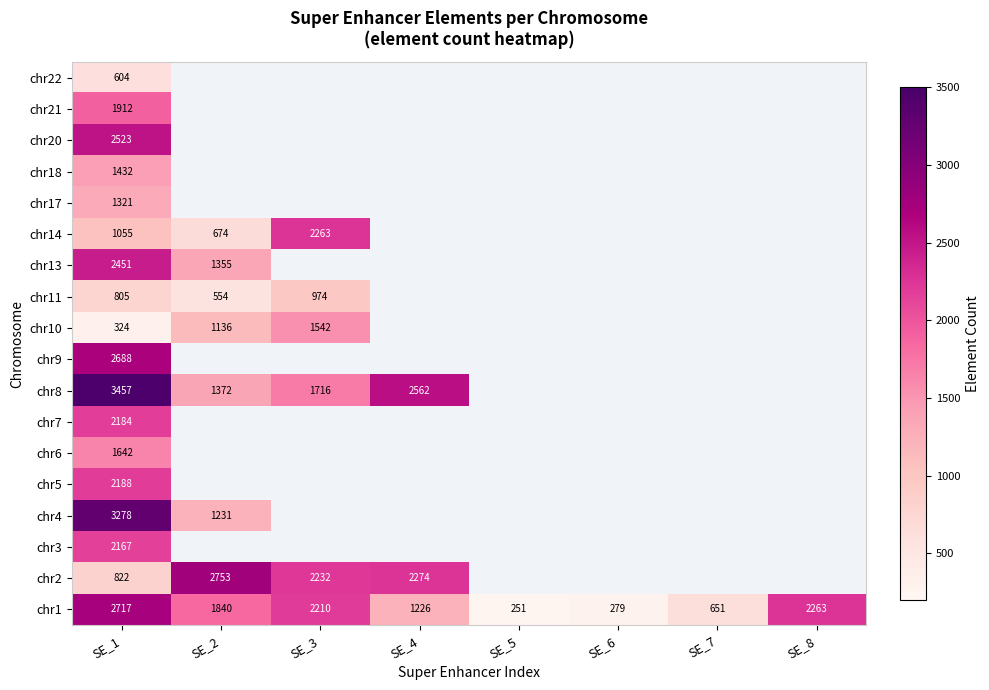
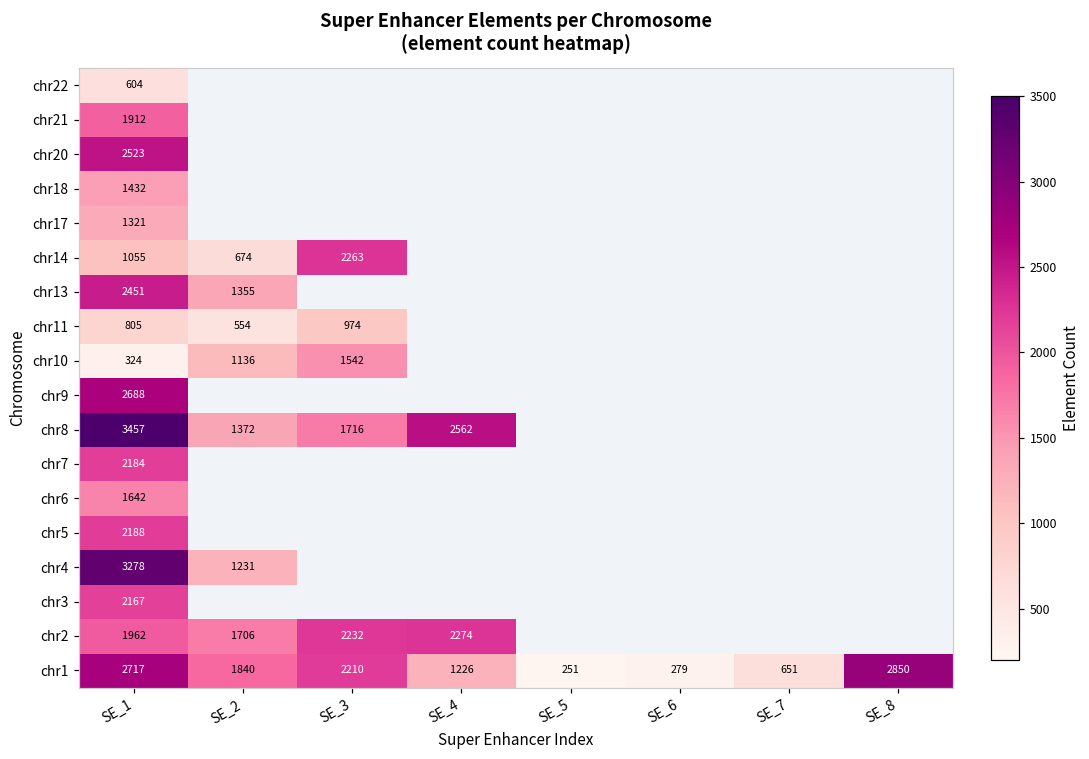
chr2, SE_1: 822 -> 1962
chr2, SE_2: 2753 -> 1706
chr1, SE_8: 2263 -> 2850
